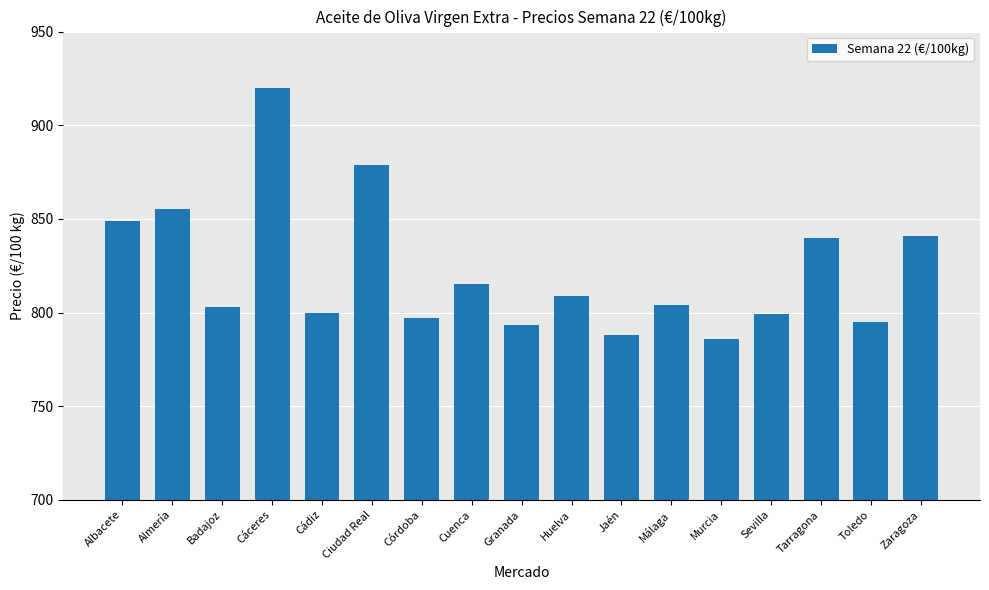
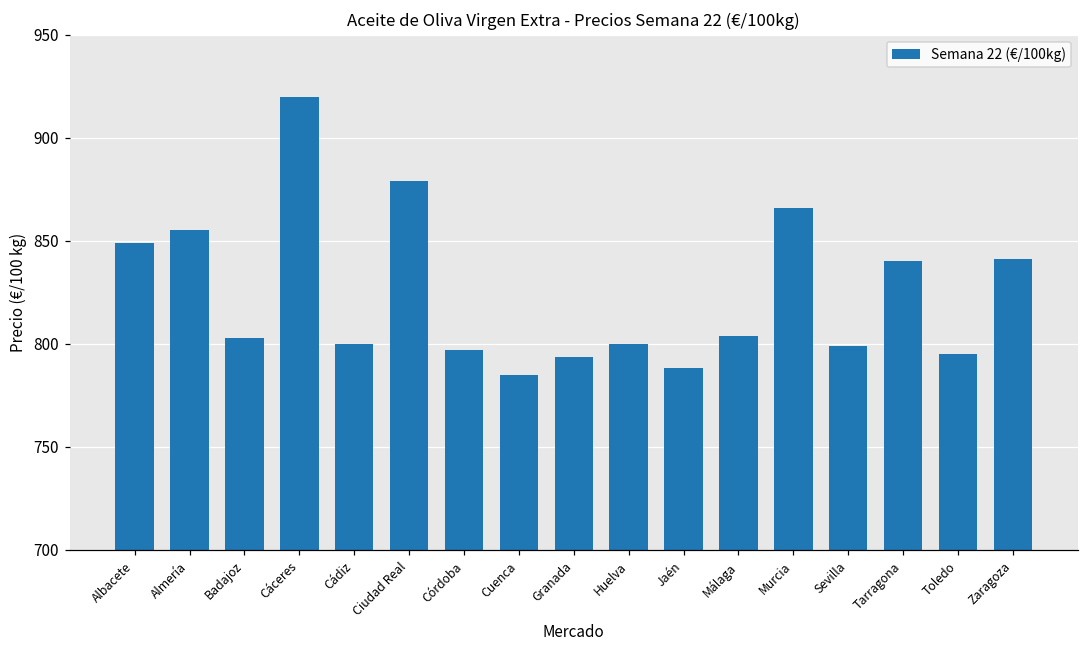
Cuenca: 815 -> 785
Huelva: 809 -> 800
Murcia: 786 -> 866
